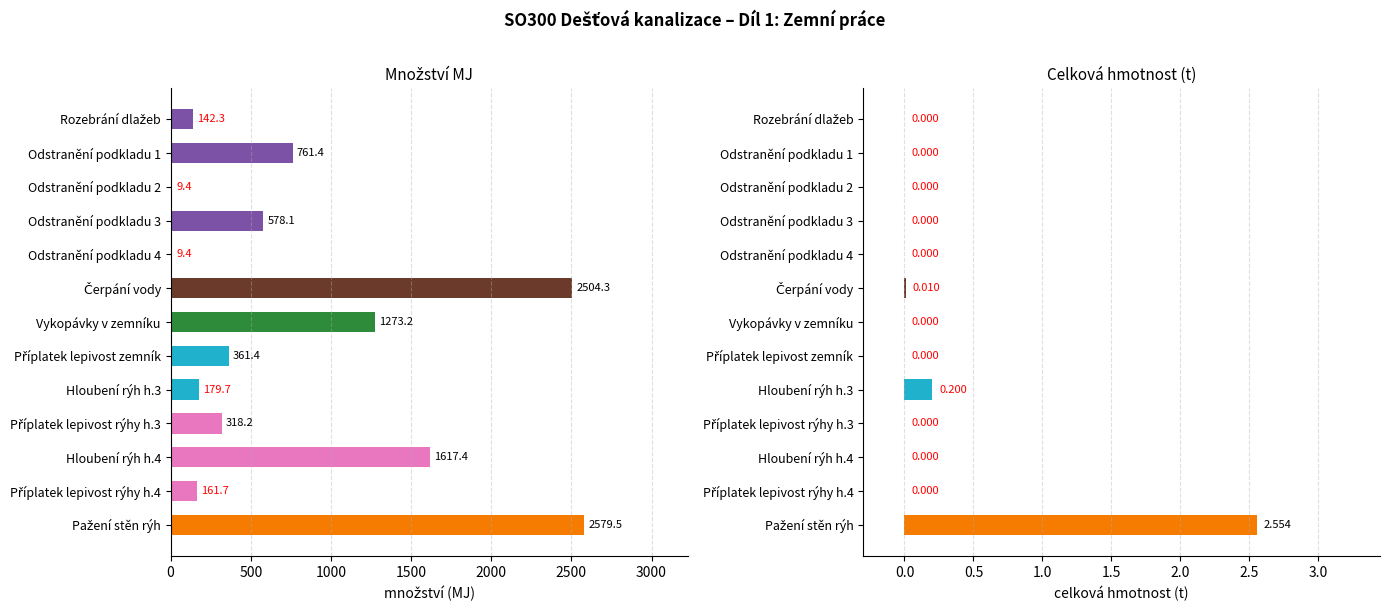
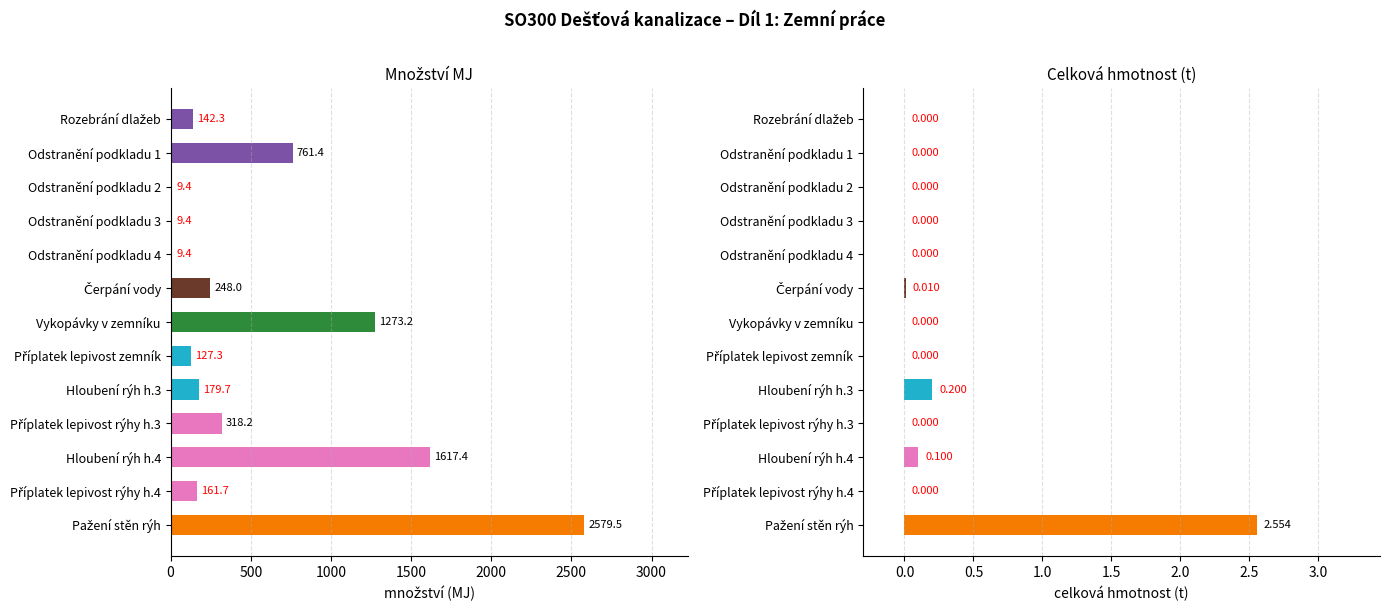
Množství MJ, Odstranění podkladu 3: 578.1 -> 9.4
Množství MJ, Čerpání vody: 2504.3 -> 248.0
Množství MJ, Příplatek lepivost zemník: 361.4 -> 127.3
Celková hmotnost (t), Hloubení rýh h.4: 0.000 -> 0.100
